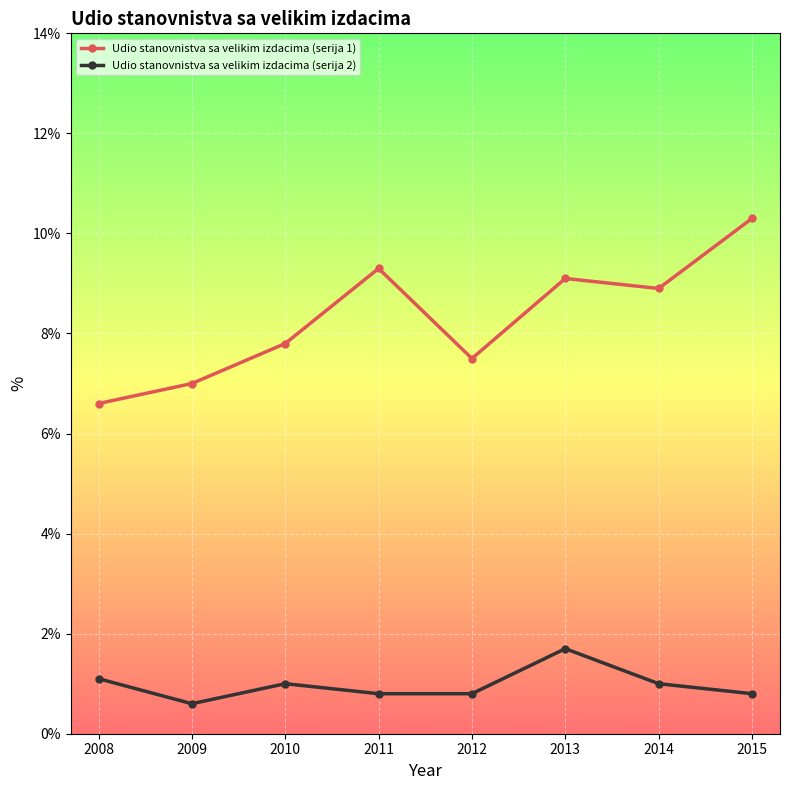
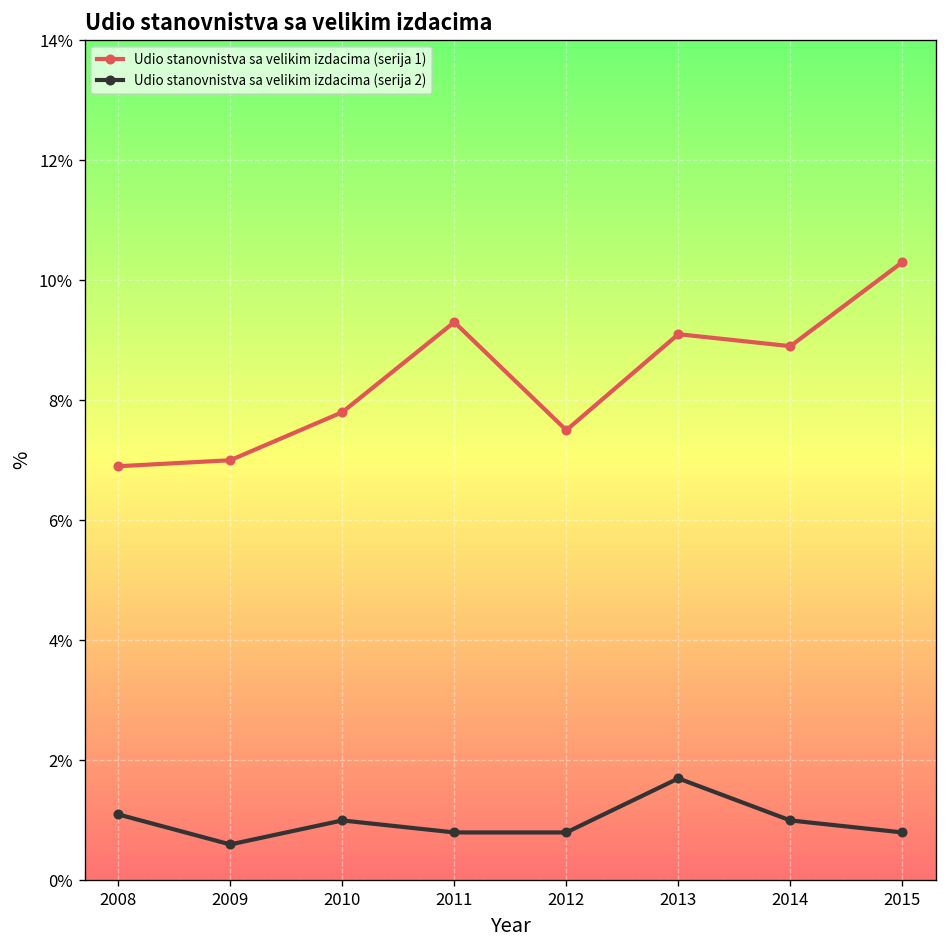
Udio stanovnistva sa velikim izdacima (serija 1), 2008: 6.6% -> 6.9%
